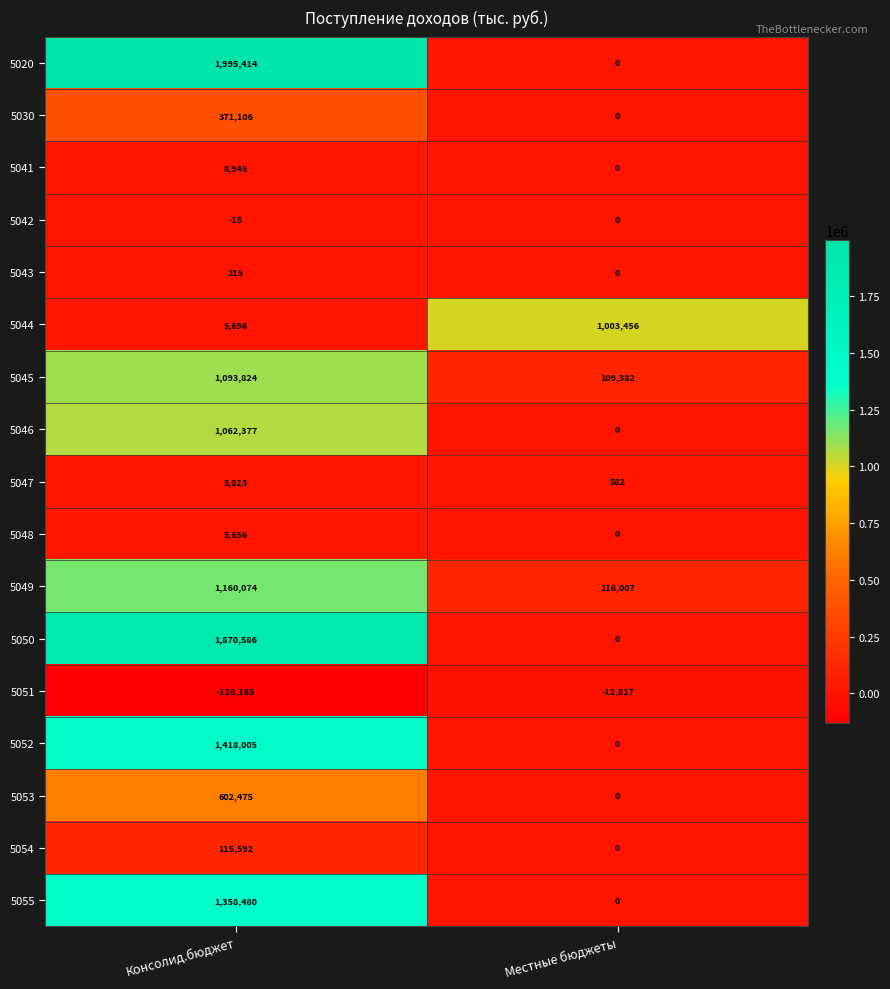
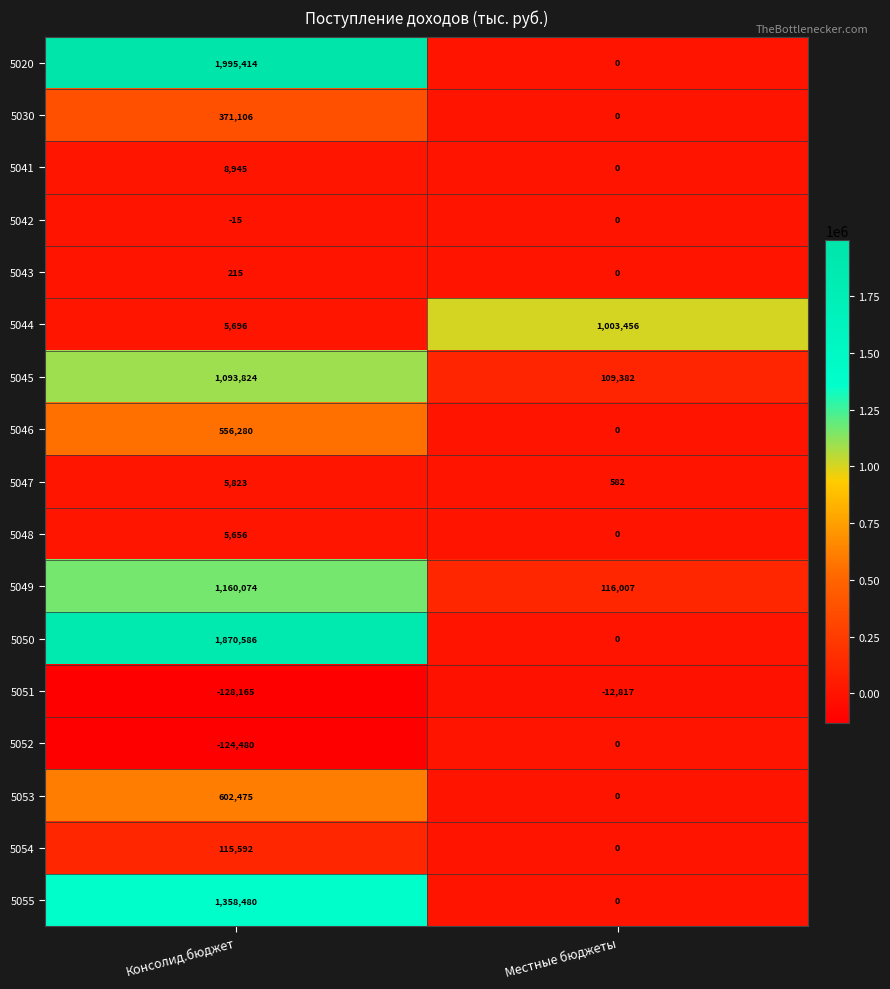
5046, Консолид.бюджет: 1,062,377 -> 556,280
5052, Консолид.бюджет: 1,418,005 -> -124,480
